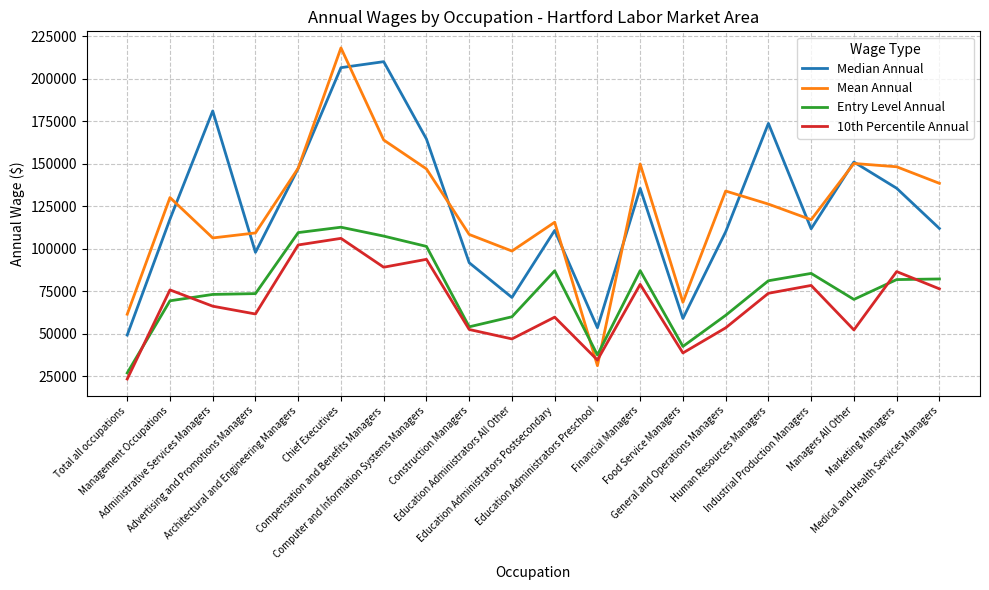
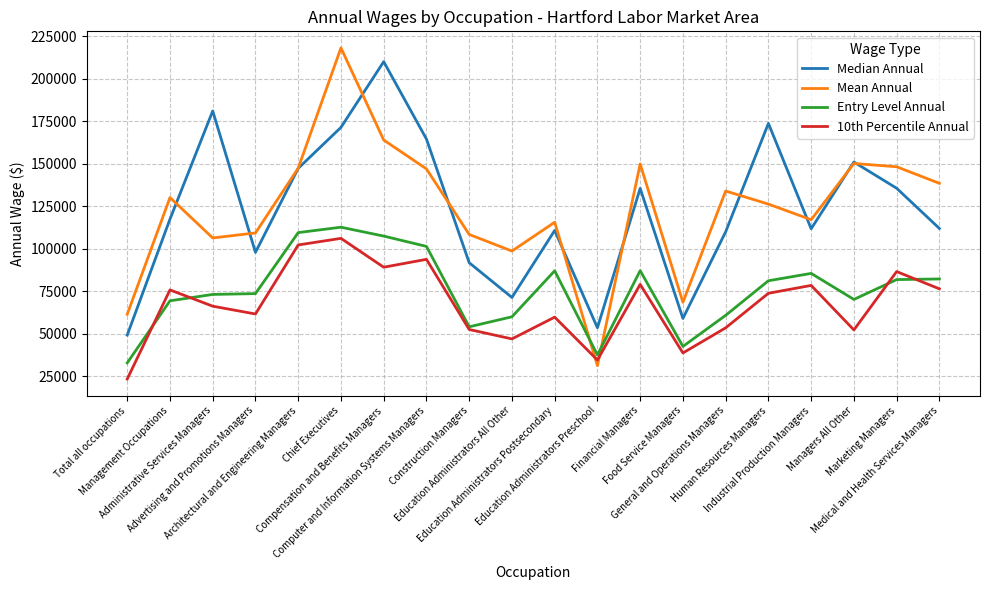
Entry Level Annual, Total all occupations: 27000 -> 33000
Median Annual, Chief Executives: 207000 -> 171000
